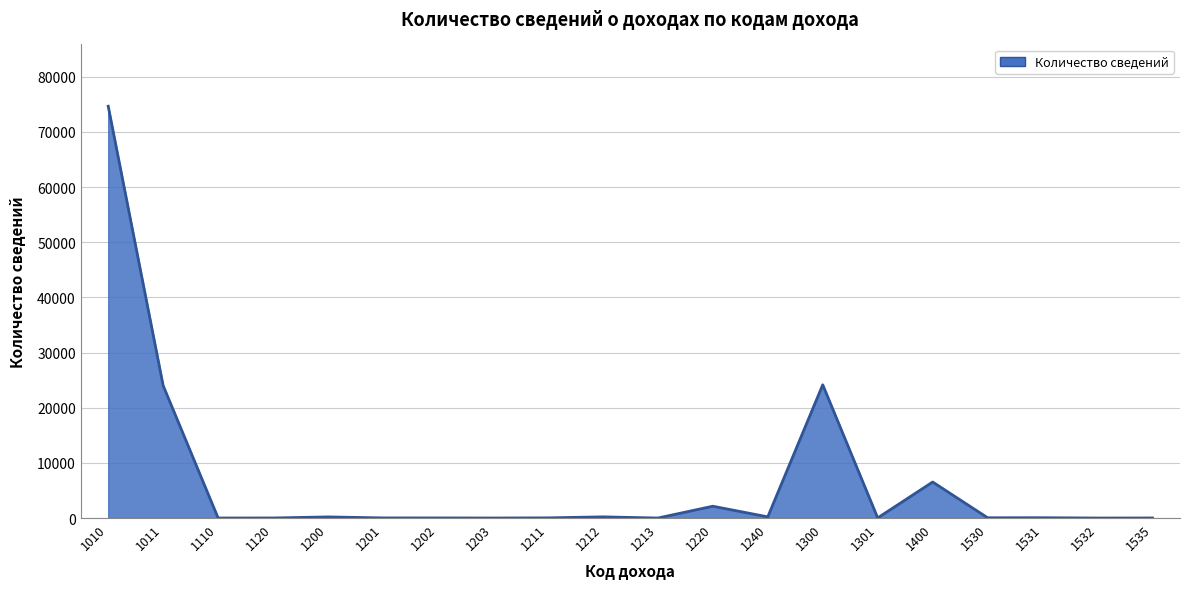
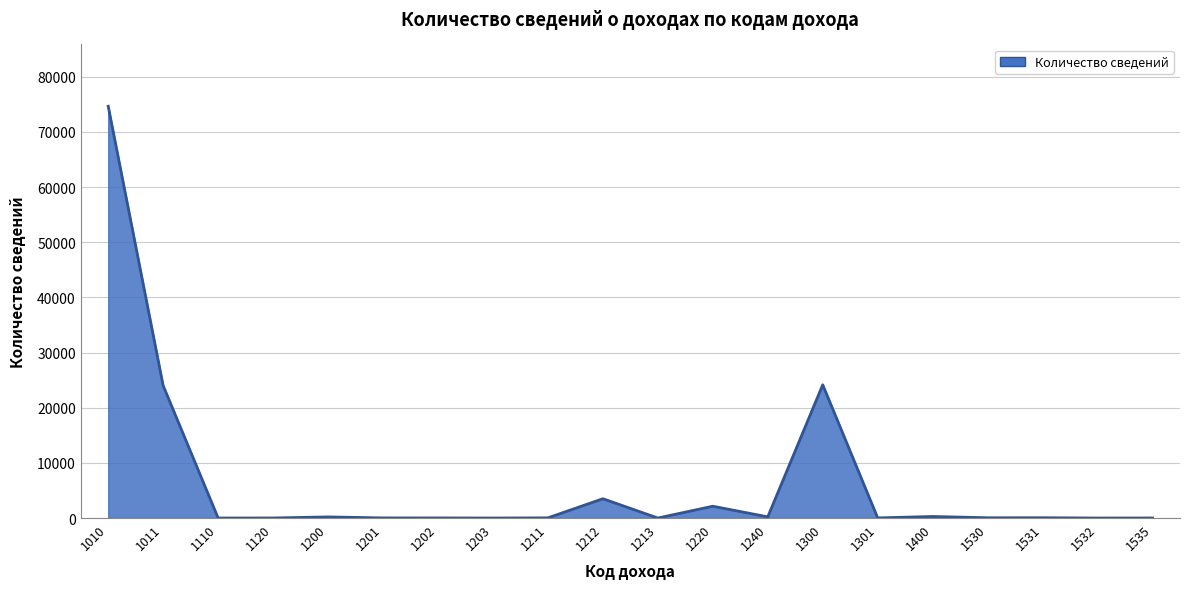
1212: 0 -> 4000
1400: 7000 -> 0
